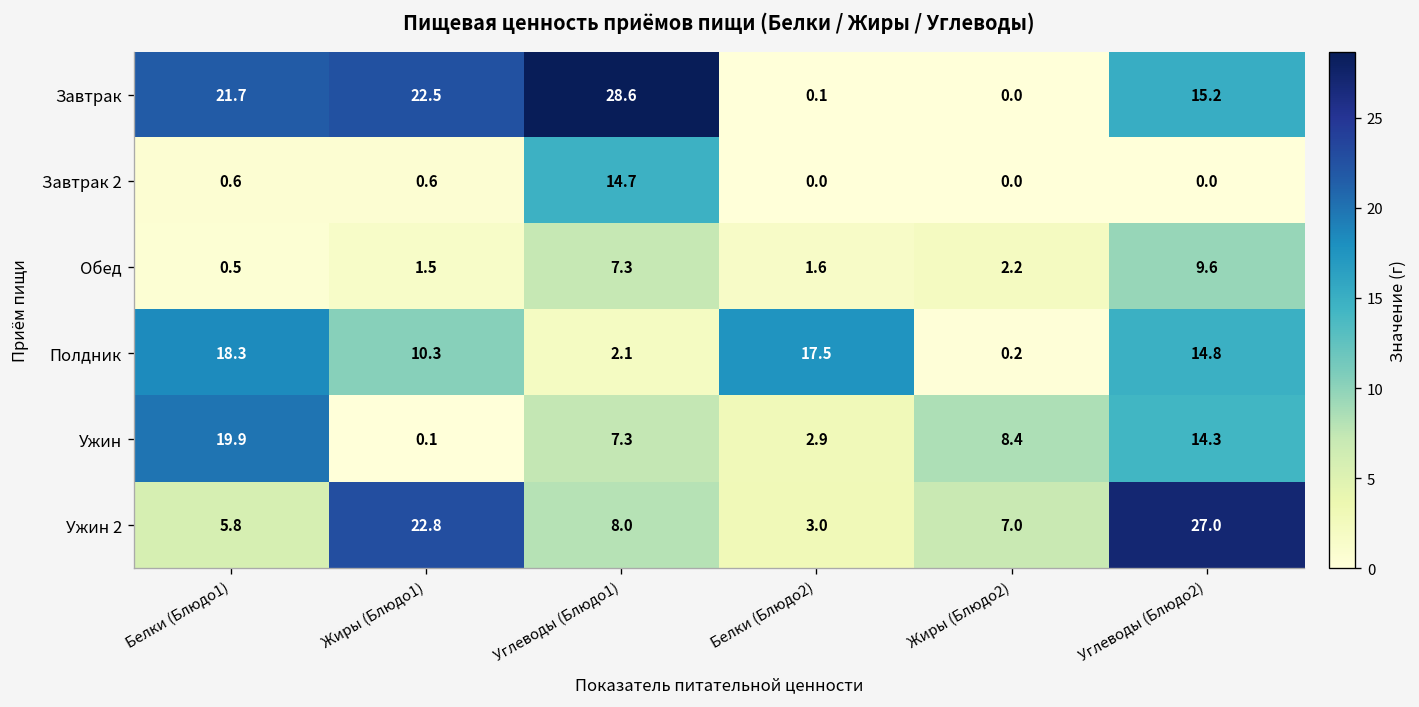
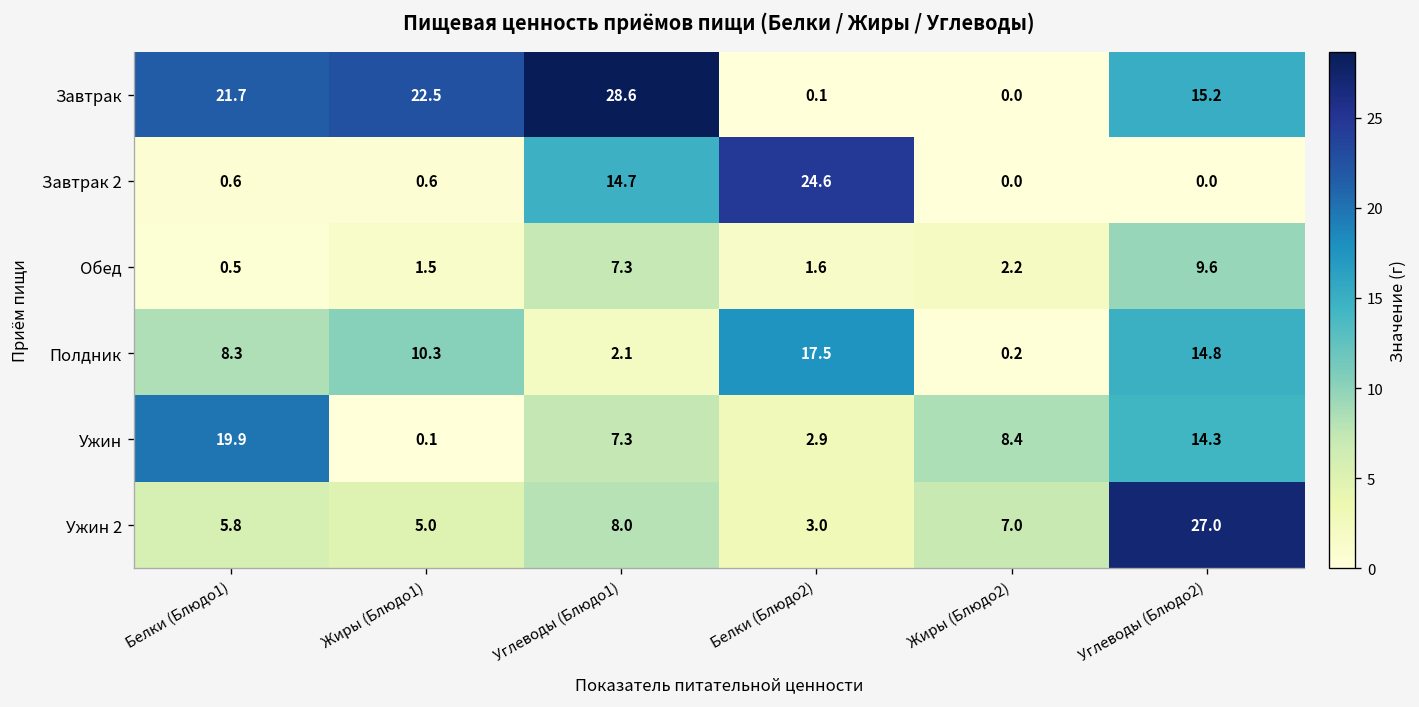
Завтрак 2, Белки (Блюдо2): 0.0 -> 24.6
Полдник, Белки (Блюдо1): 18.3 -> 8.3
Ужин 2, Жиры (Блюдо1): 22.8 -> 5.0
